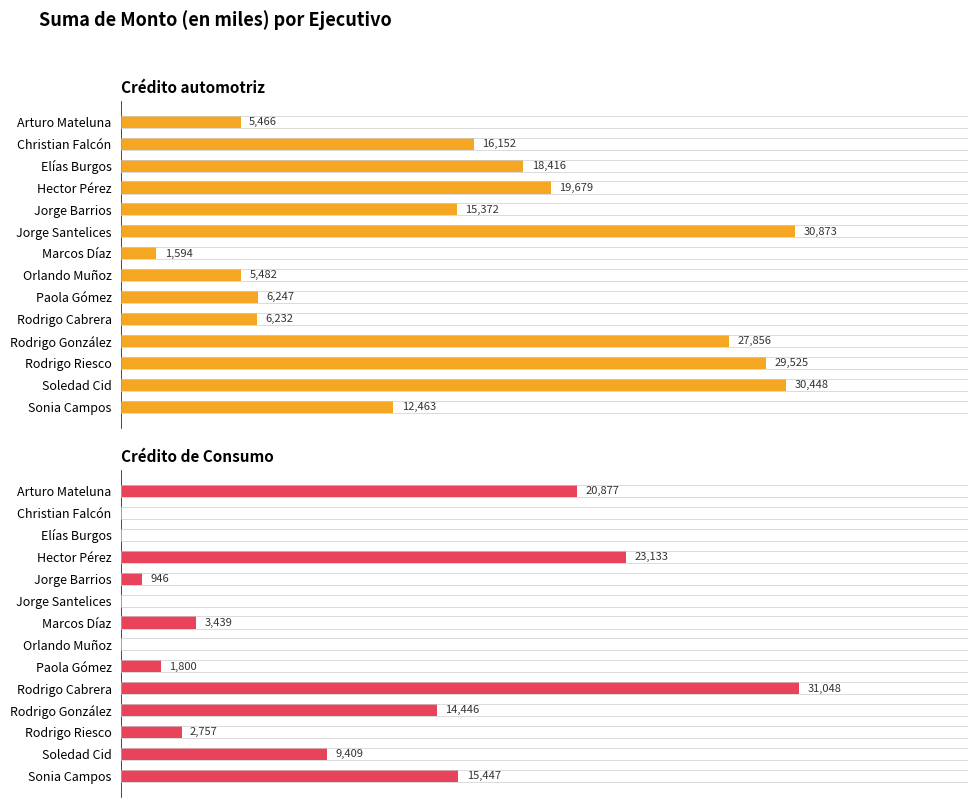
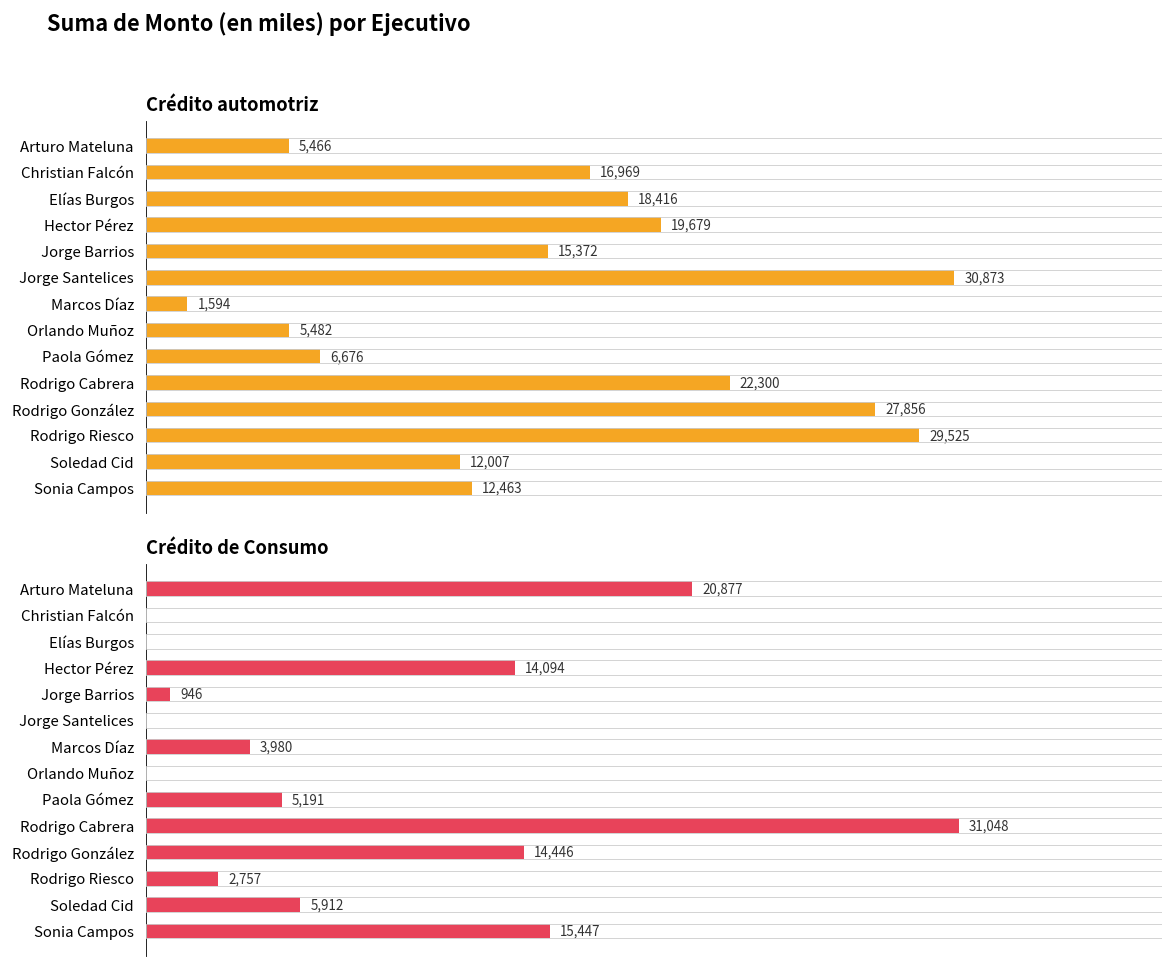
Crédito automotriz, Christian Falcón: 16,152 -> 16,969
Crédito automotriz, Paola Gómez: 6,247 -> 6,676
Crédito automotriz, Rodrigo Cabrera: 6,232 -> 22,300
Crédito automotriz, Soledad Cid: 30,448 -> 12,007
Crédito de Consumo, Hector Pérez: 23,133 -> 14,094
Crédito de Consumo, Marcos Díaz: 3,439 -> 3,980
Crédito de Consumo, Paola Gómez: 1,800 -> 5,191
Crédito de Consumo, Soledad Cid: 9,409 -> 5,912
